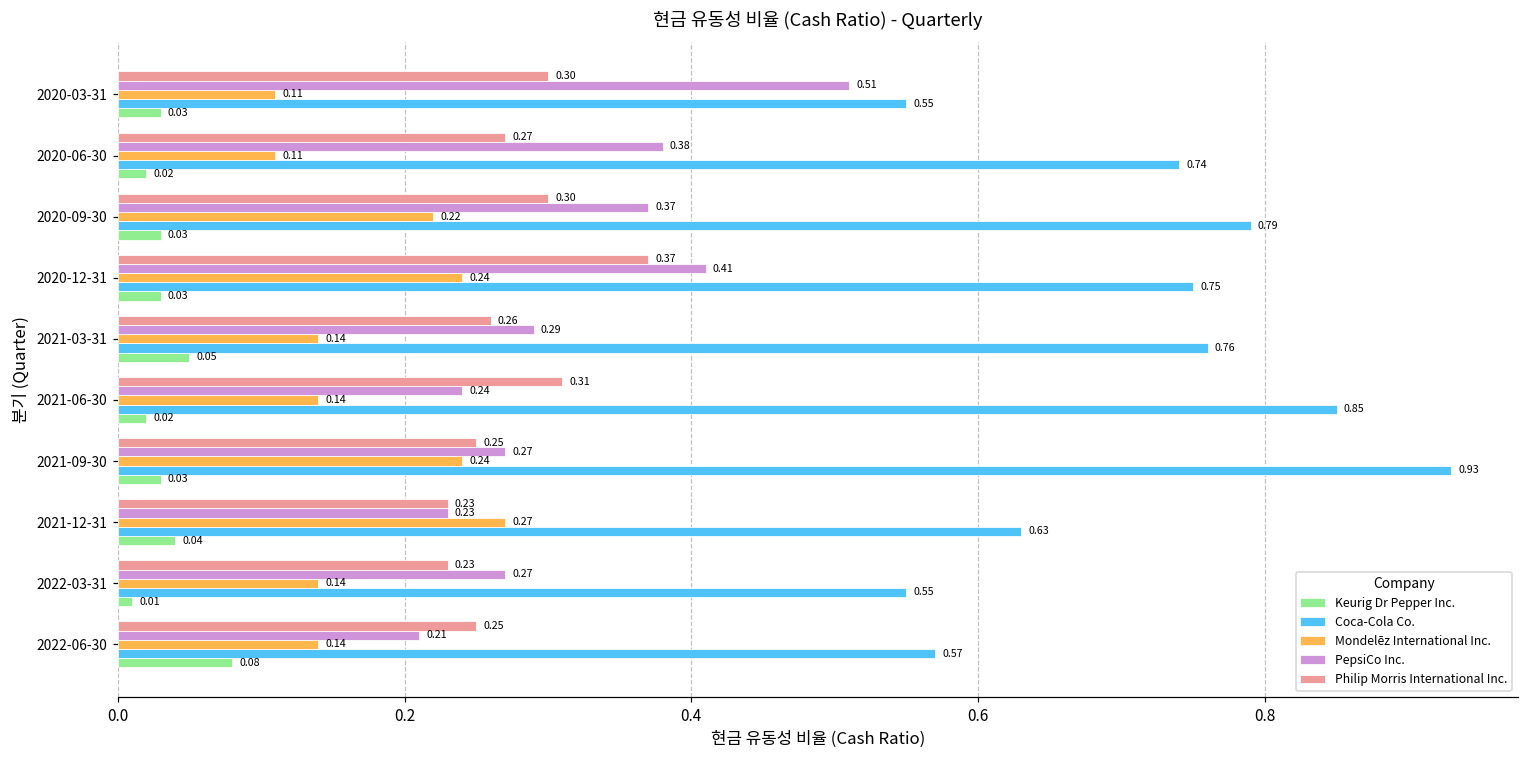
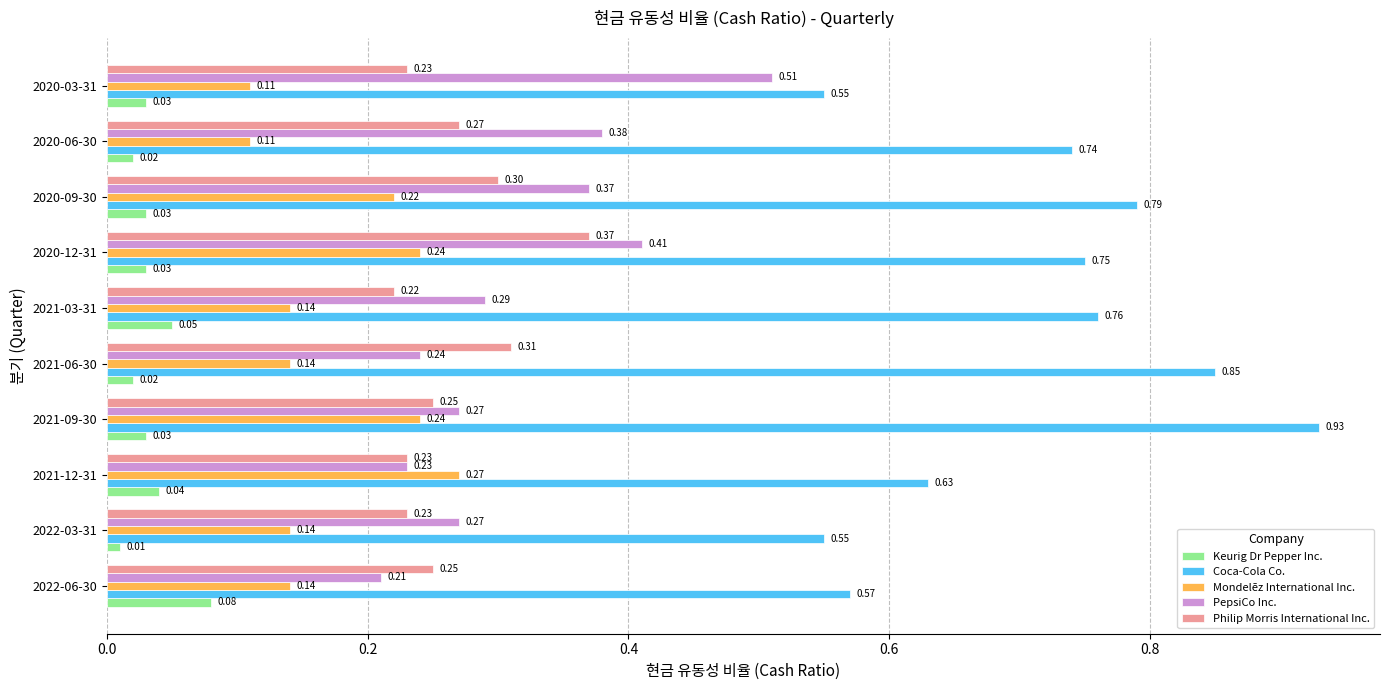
Philip Morris International Inc., 2020-03-31: 0.30 -> 0.23
Philip Morris International Inc., 2021-03-31: 0.26 -> 0.22
